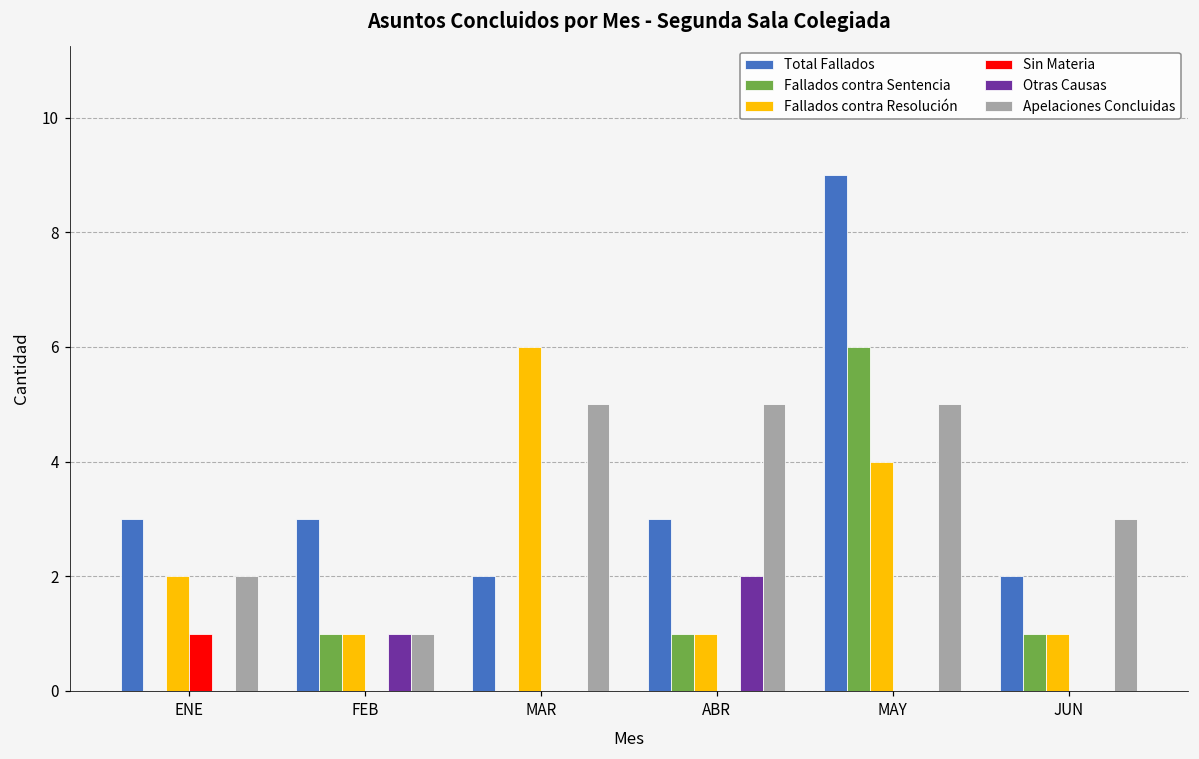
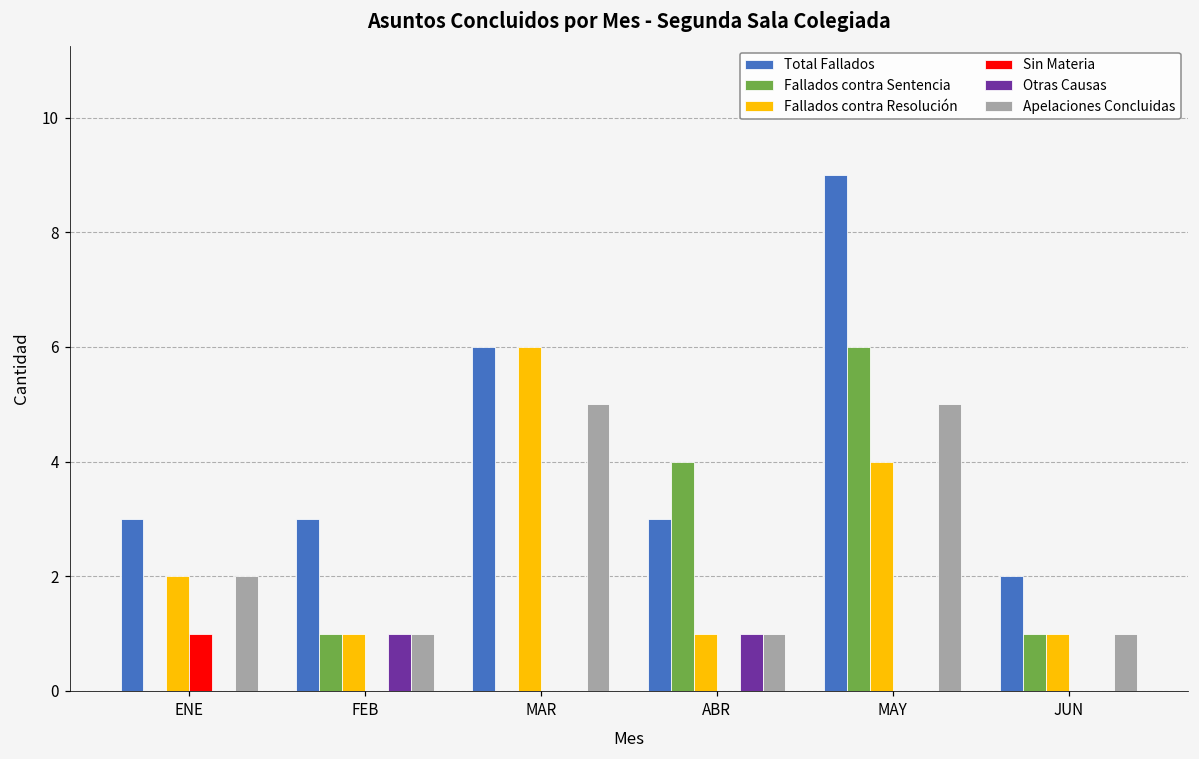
Total Fallados, MAR: 2 -> 6
Fallados contra Sentencia, ABR: 1 -> 4
Otras Causas, ABR: 2 -> 1
Apelaciones Concluidas, ABR: 5 -> 1
Apelaciones Concluidas, JUN: 3 -> 1
